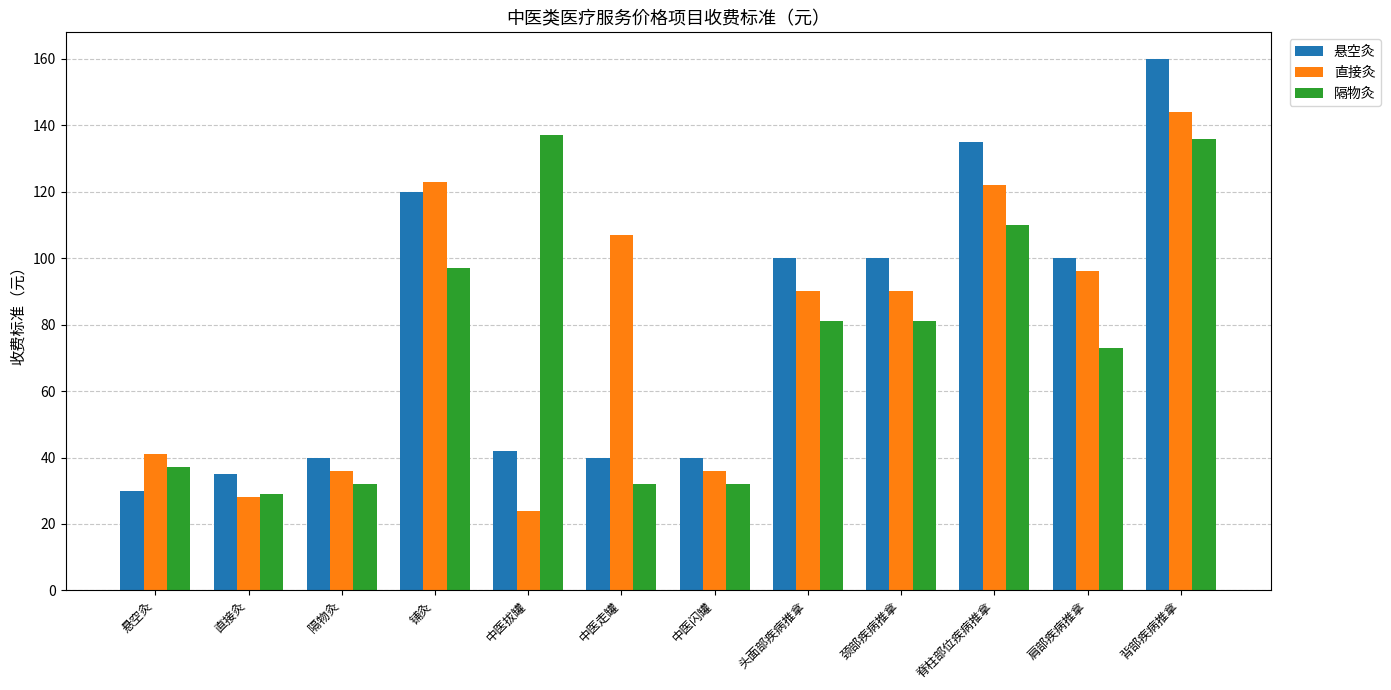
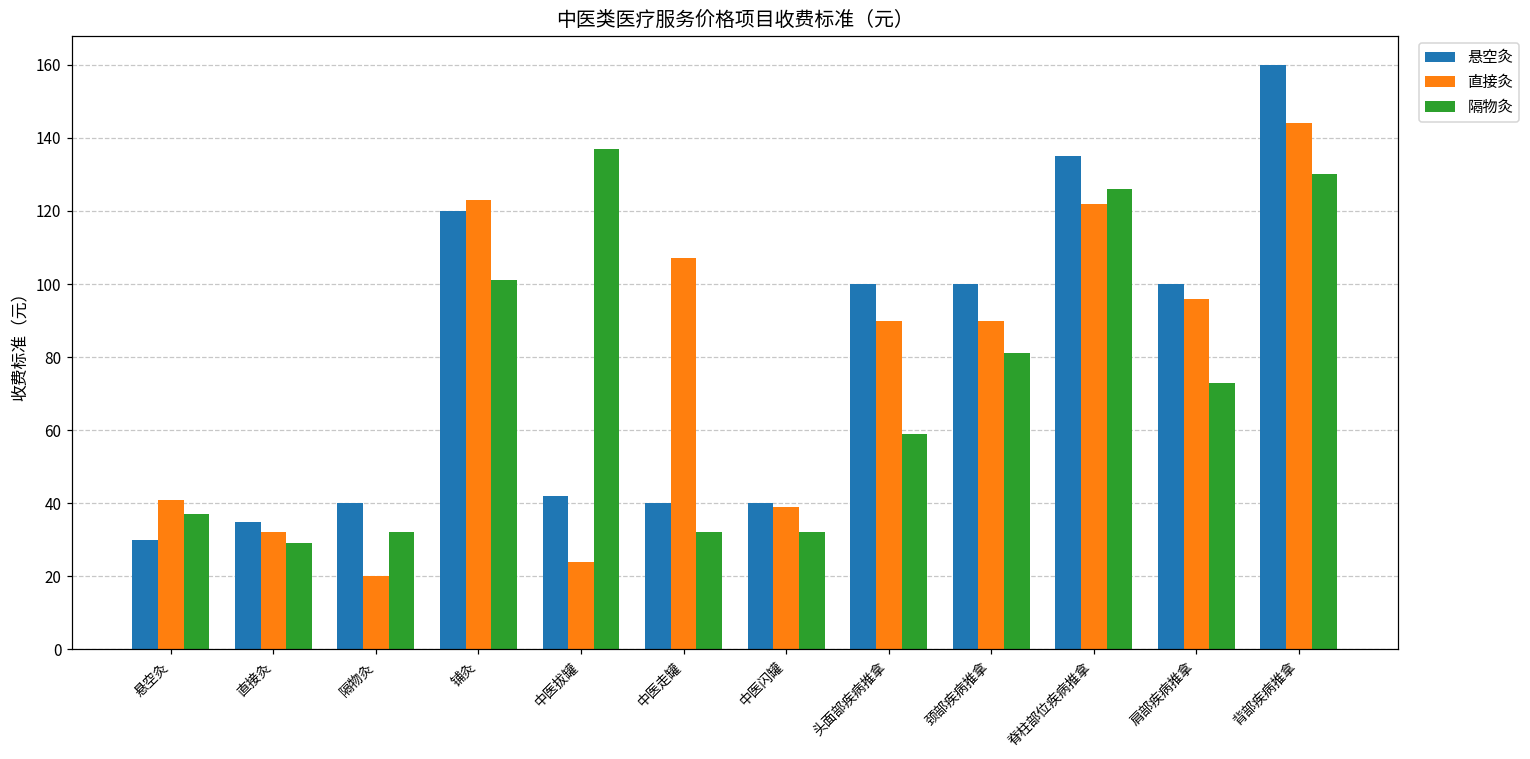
直接灸, 直接灸: 28 -> 32
直接灸, 隔物灸: 36 -> 20
隔物灸, 铺灸: 97 -> 101
直接灸, 中医闪罐: 36 -> 39
隔物灸, 头面部疾病推拿: 81 -> 59
隔物灸, 脊柱部位疾病推拿: 110 -> 126
隔物灸, 背部疾病推拿: 136 -> 130
